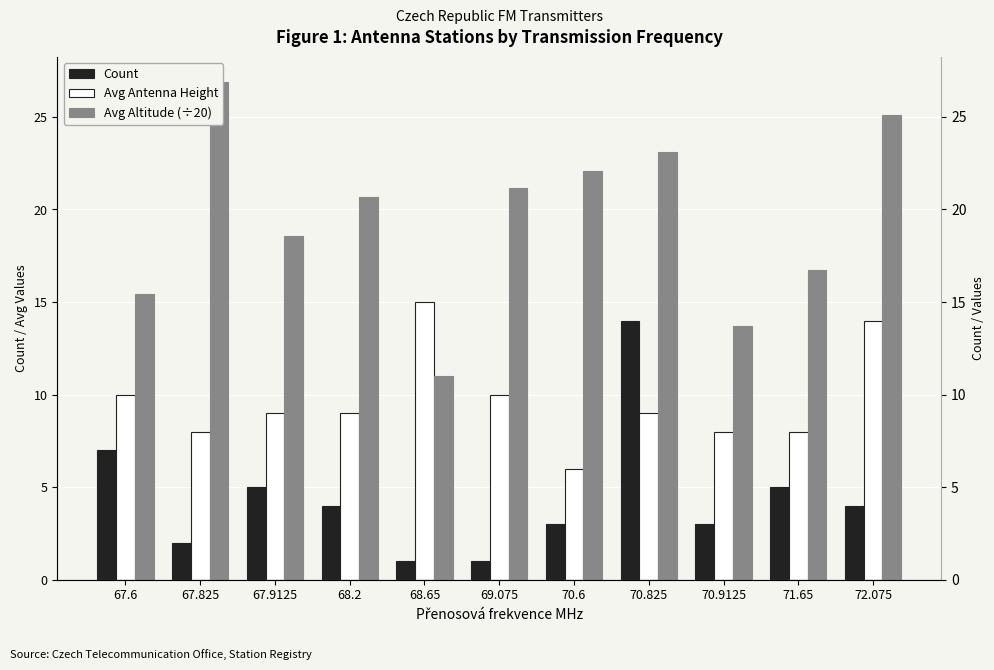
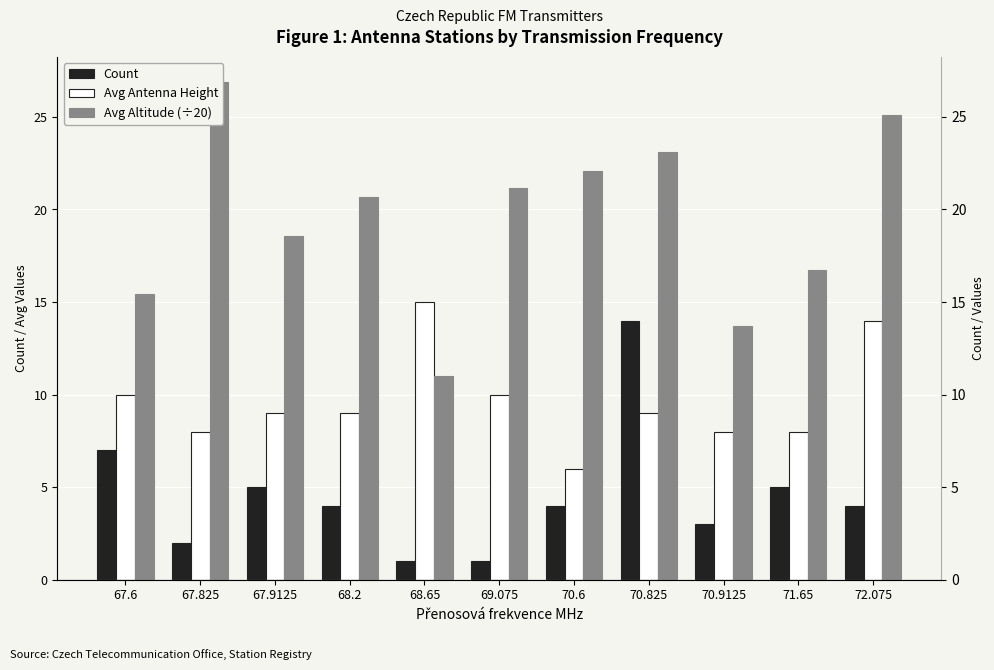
Count, 70.6: 3 -> 4
